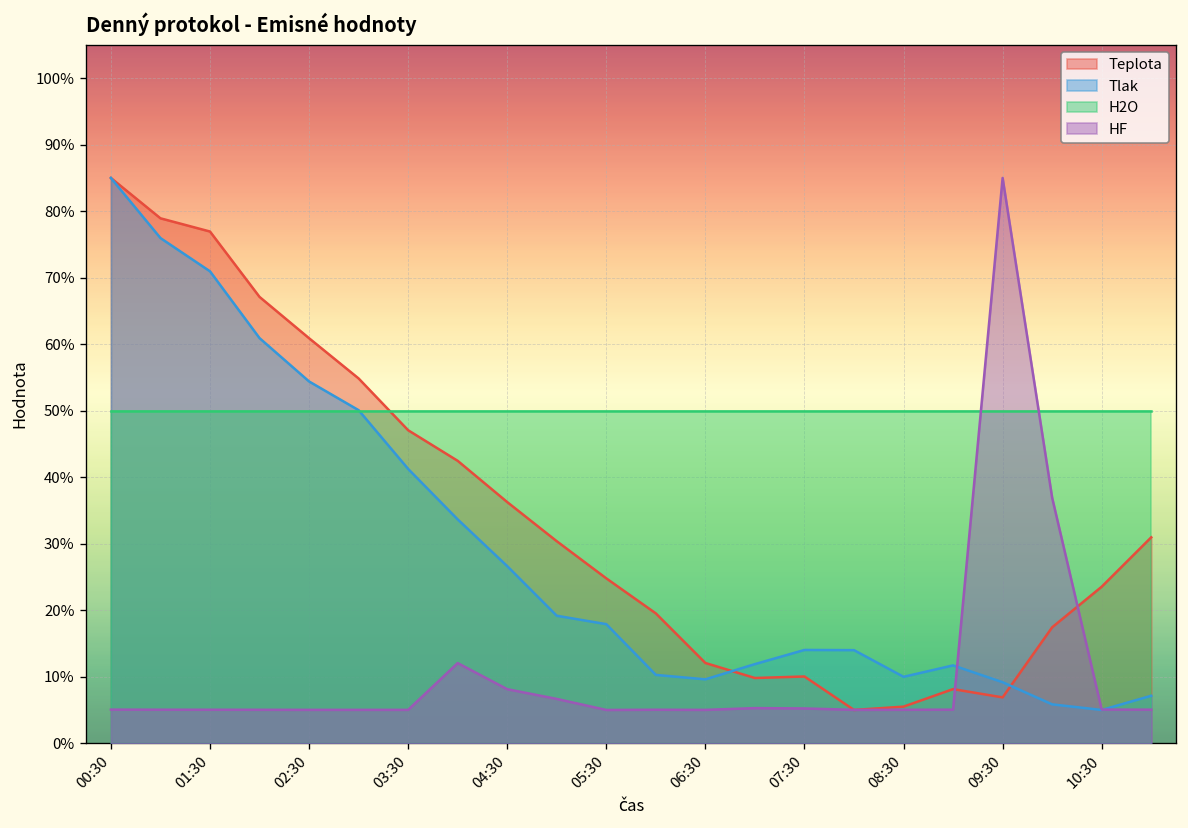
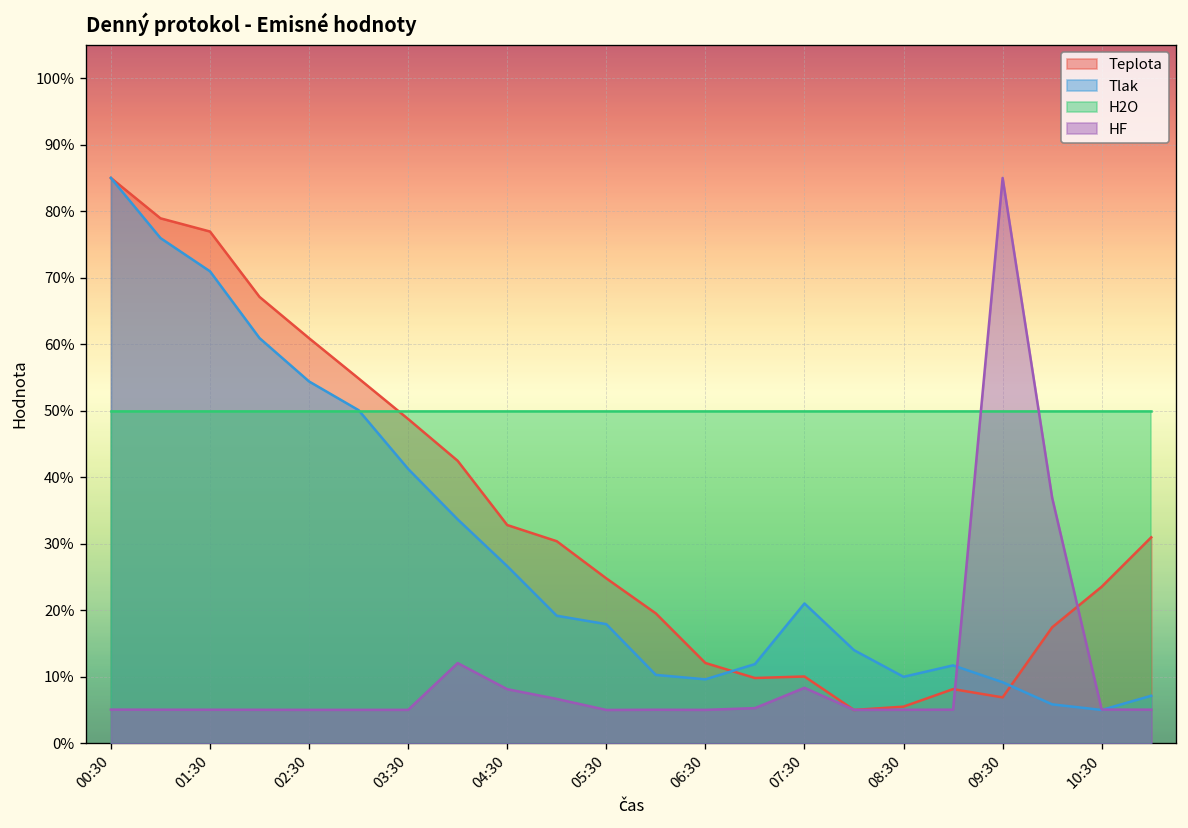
Teplota, 03:30: 47% -> 49%
Teplota, 04:30: 36% -> 33%
Tlak, 07:30: 14% -> 21%
HF, 07:30: 5% -> 8%
